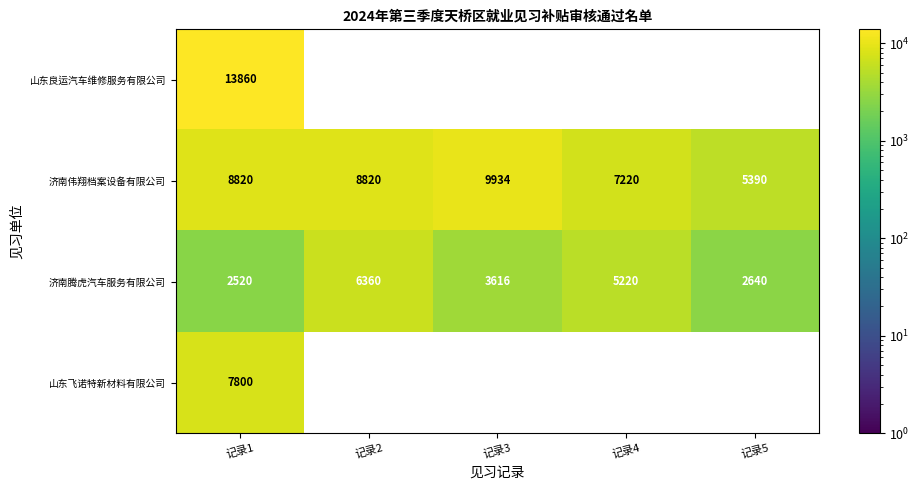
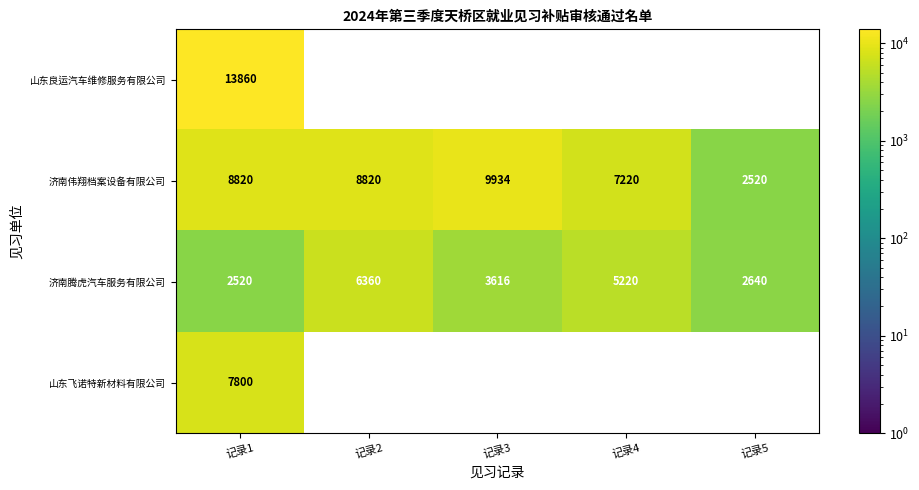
济南伟翔档案设备有限公司, 记录5: 5390 -> 2520
